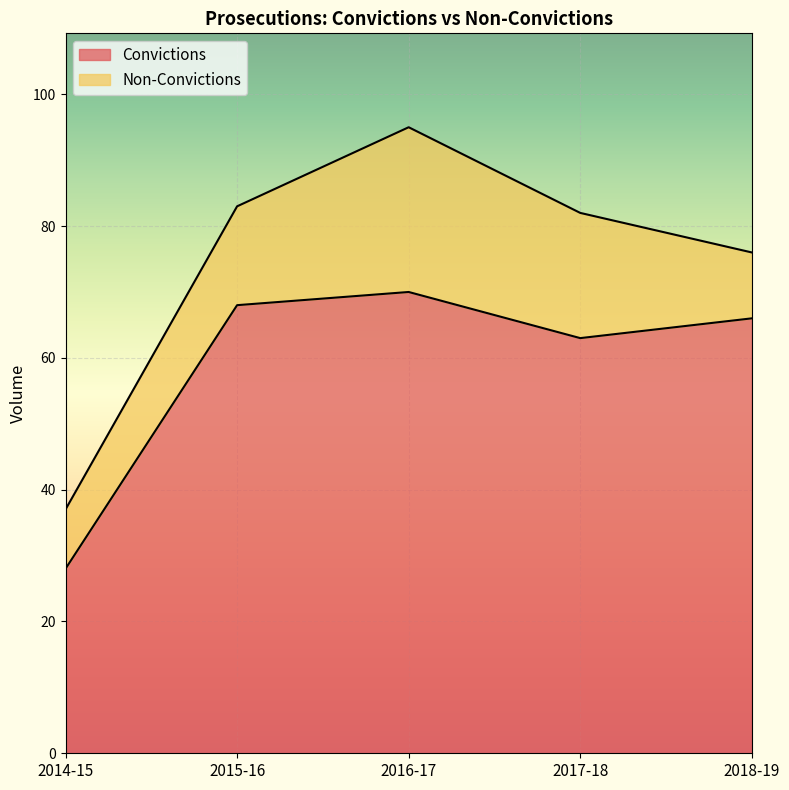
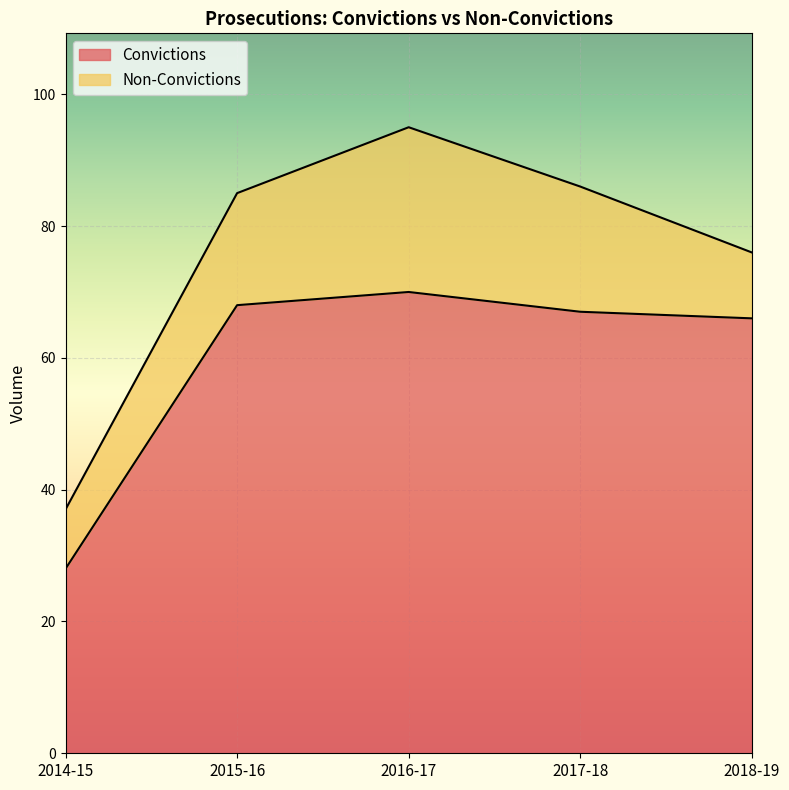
Non-Convictions, 2015-16: 15 -> 17
Convictions, 2017-18: 63 -> 67
